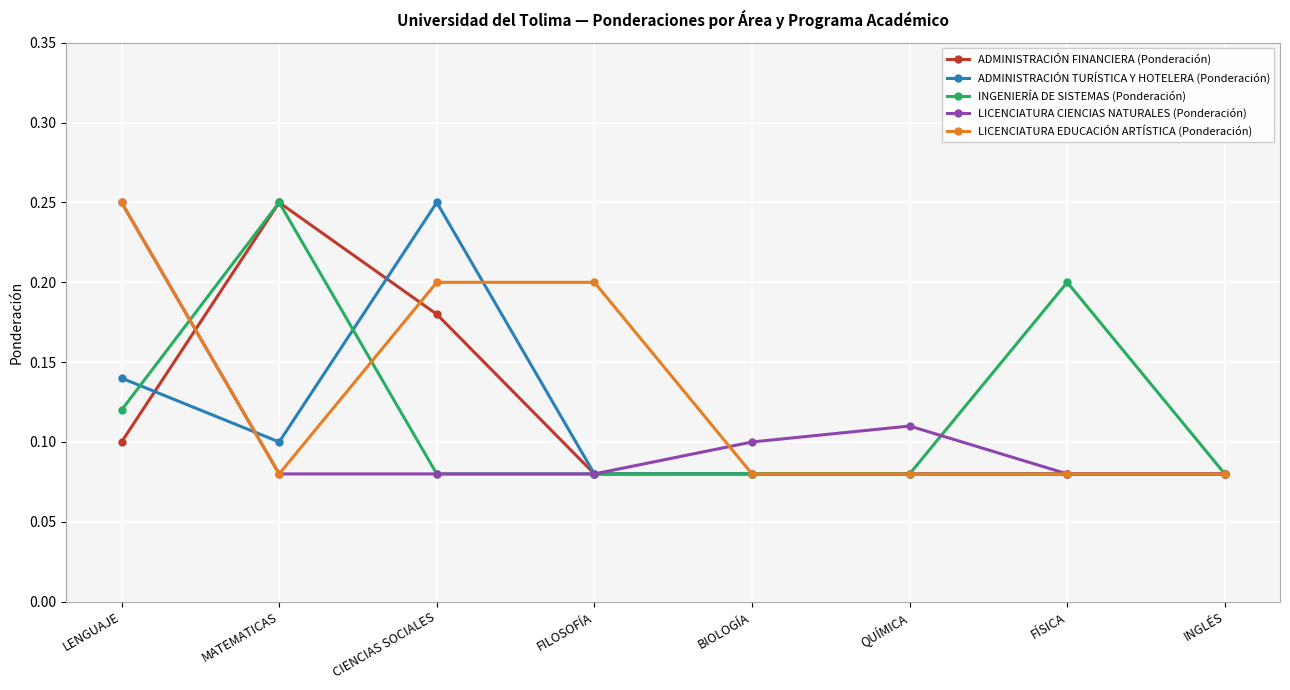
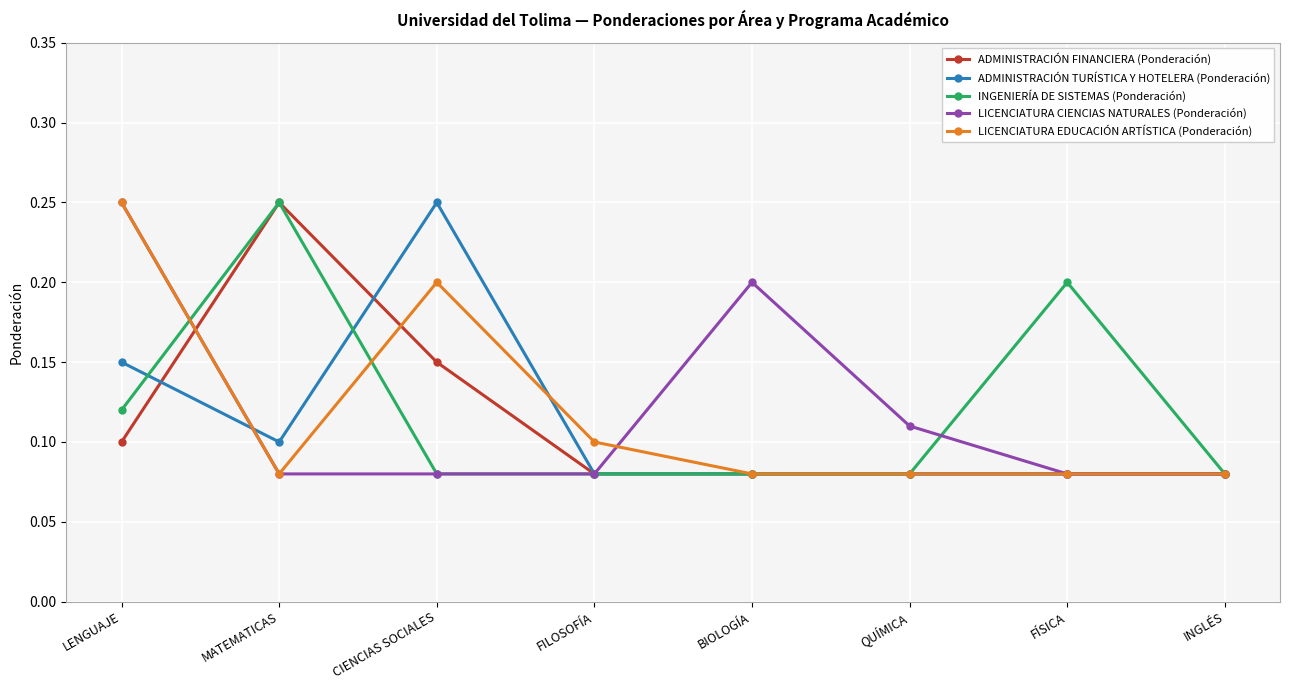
ADMINISTRACIÓN TURÍSTICA Y HOTELERA (Ponderación), LENGUAJE: 0.14 -> 0.15
ADMINISTRACIÓN FINANCIERA (Ponderación), CIENCIAS SOCIALES: 0.18 -> 0.15
LICENCIATURA EDUCACIÓN ARTÍSTICA (Ponderación), FILOSOFÍA: 0.2 -> 0.1
LICENCIATURA CIENCIAS NATURALES (Ponderación), BIOLOGÍA: 0.1 -> 0.2
